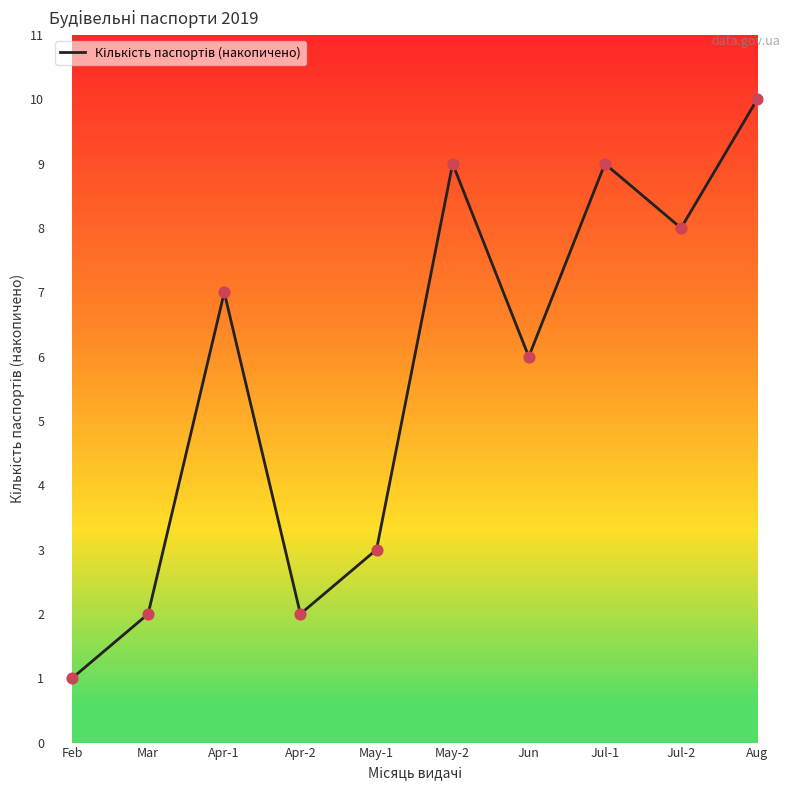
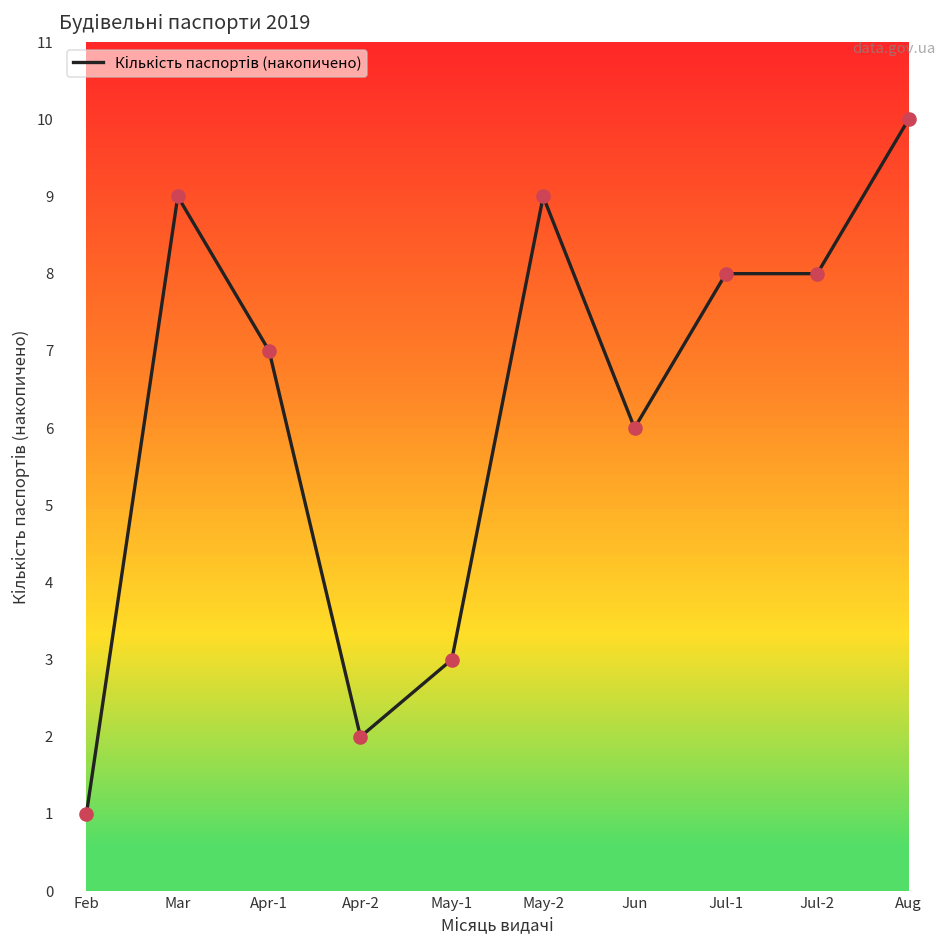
Mar: 2 -> 9
Jul-1: 9 -> 8
